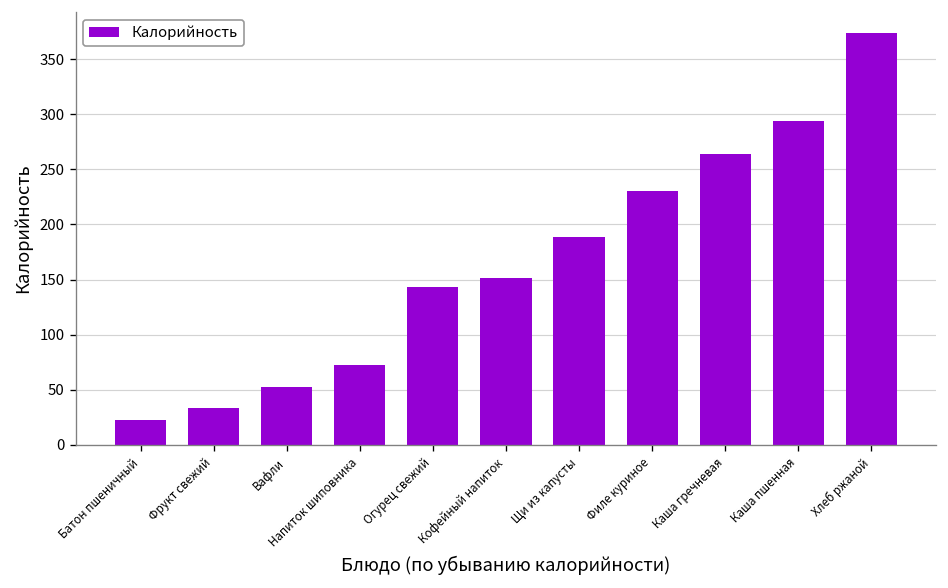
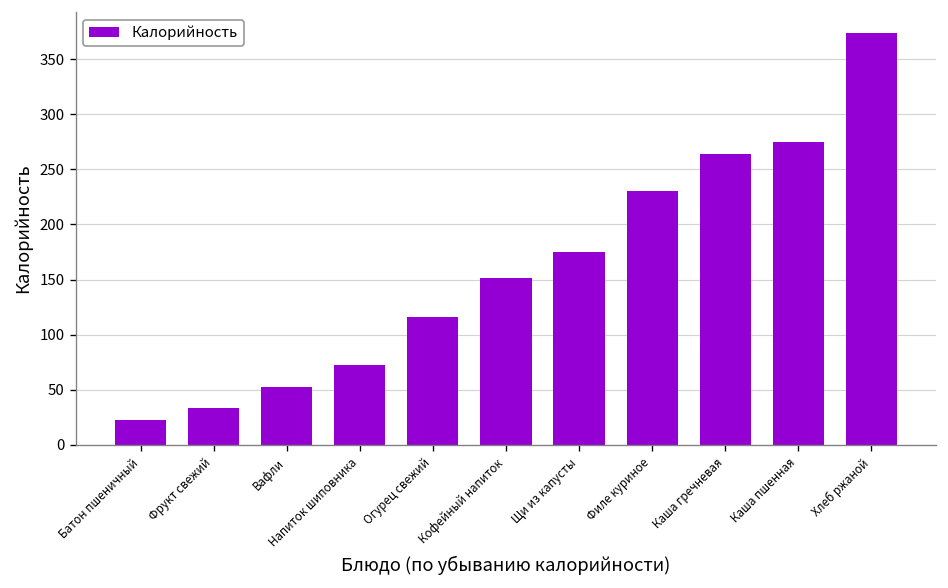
Огурец свежий: 140 -> 120
Щи из капусты: 190 -> 180
Каша пшенная: 290 -> 280
